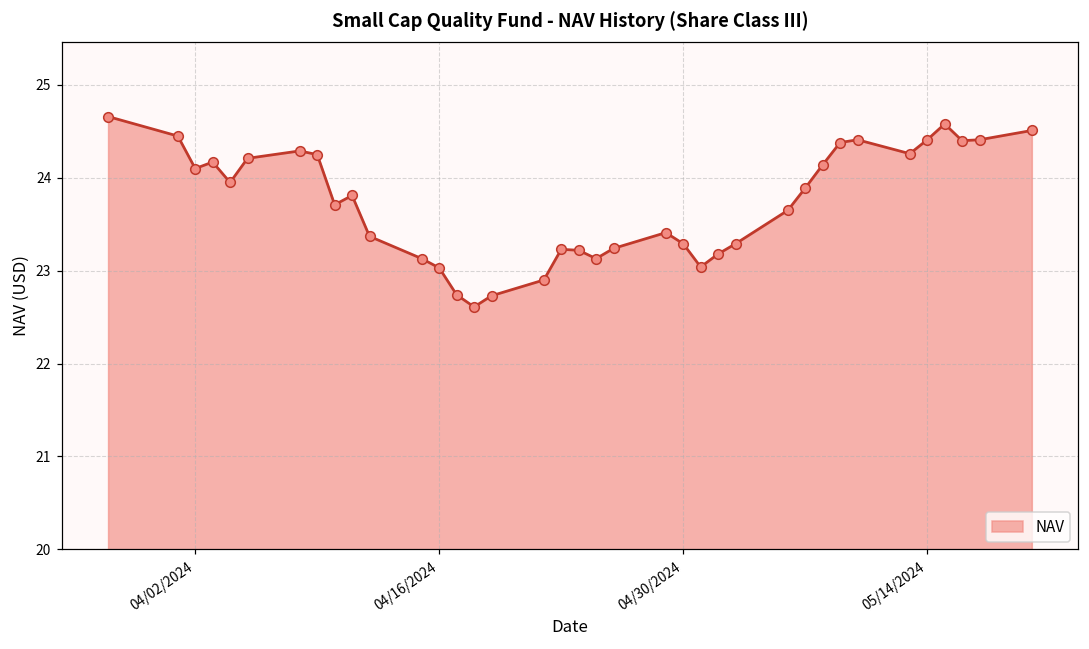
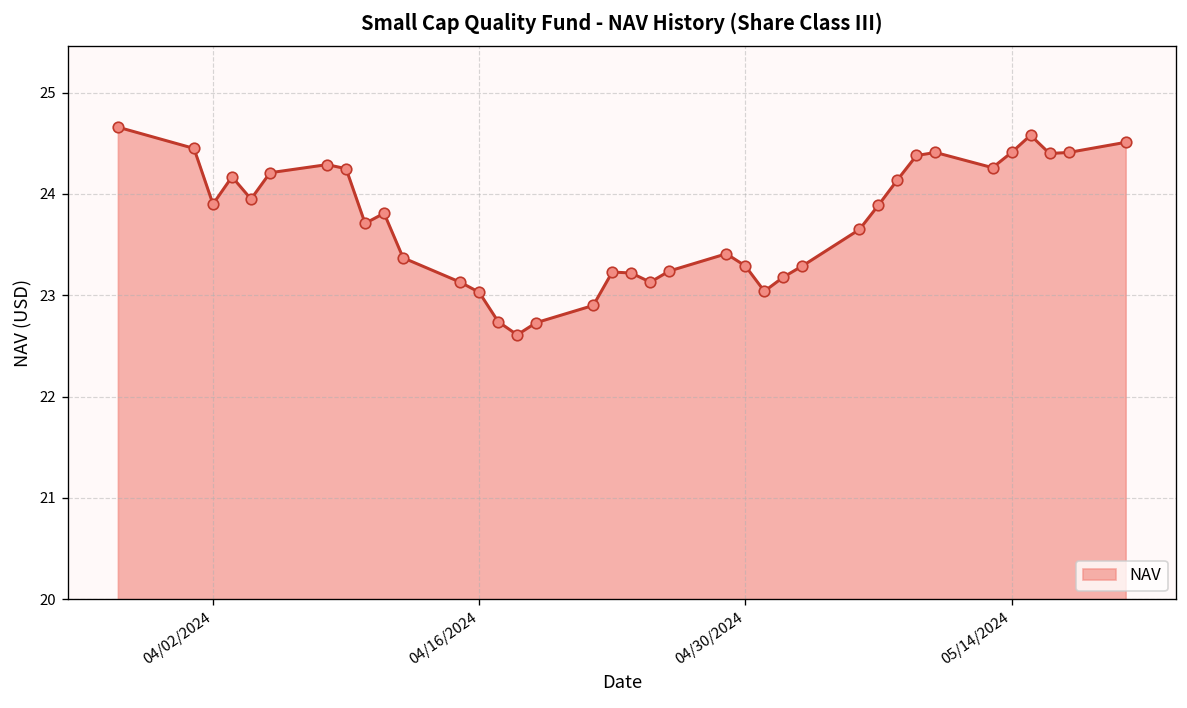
04/02/2024: 24.1 -> 23.9
